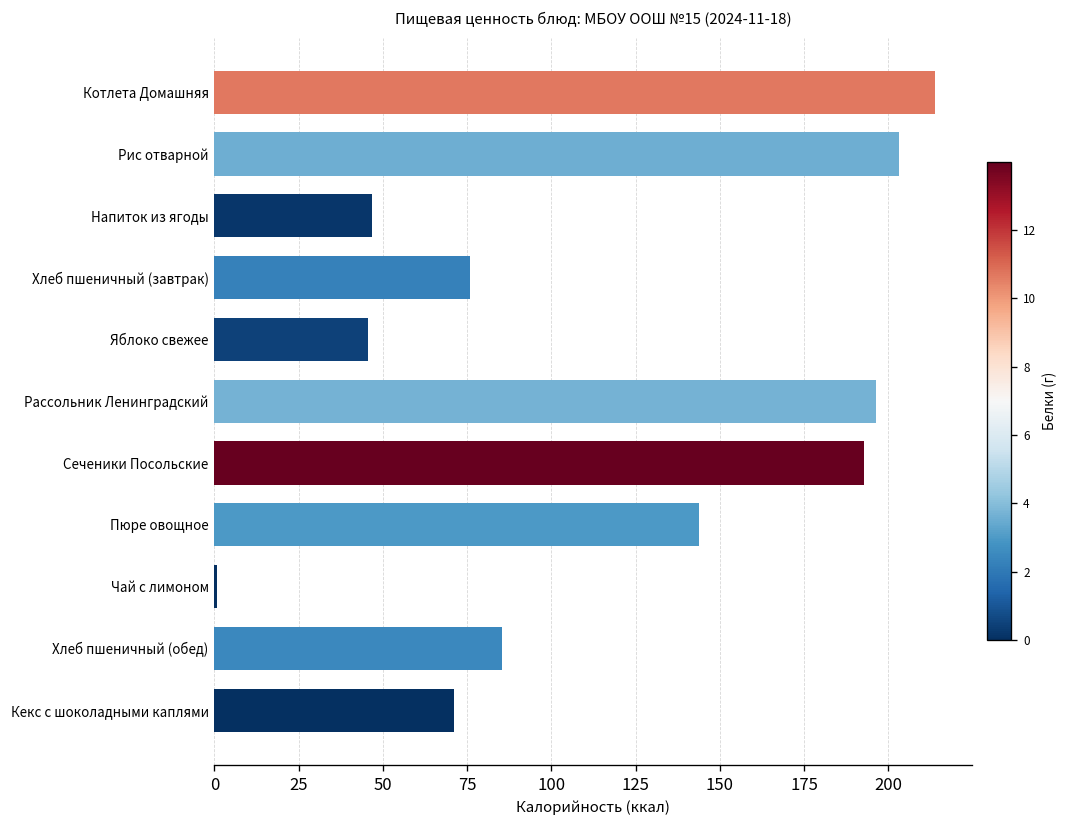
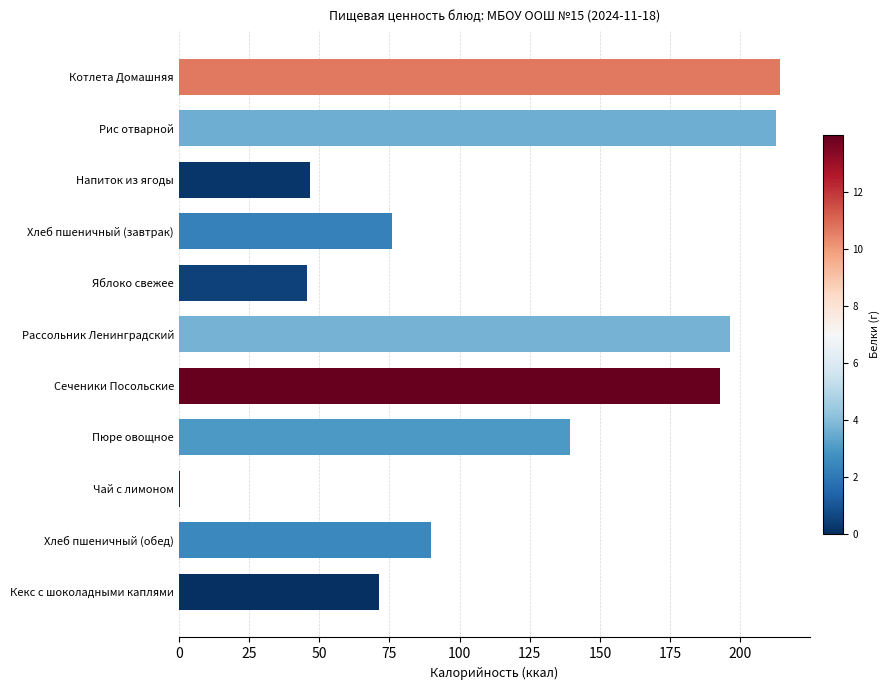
Рис отварной: 203 -> 213
Пюре овощное: 144 -> 139
Хлеб пшеничный (обед): 85 -> 90
